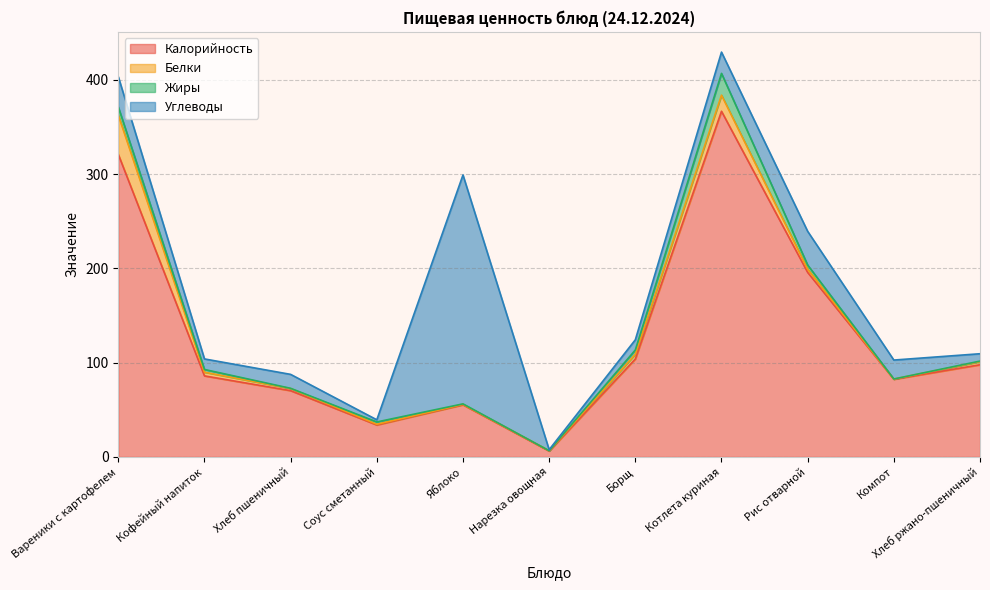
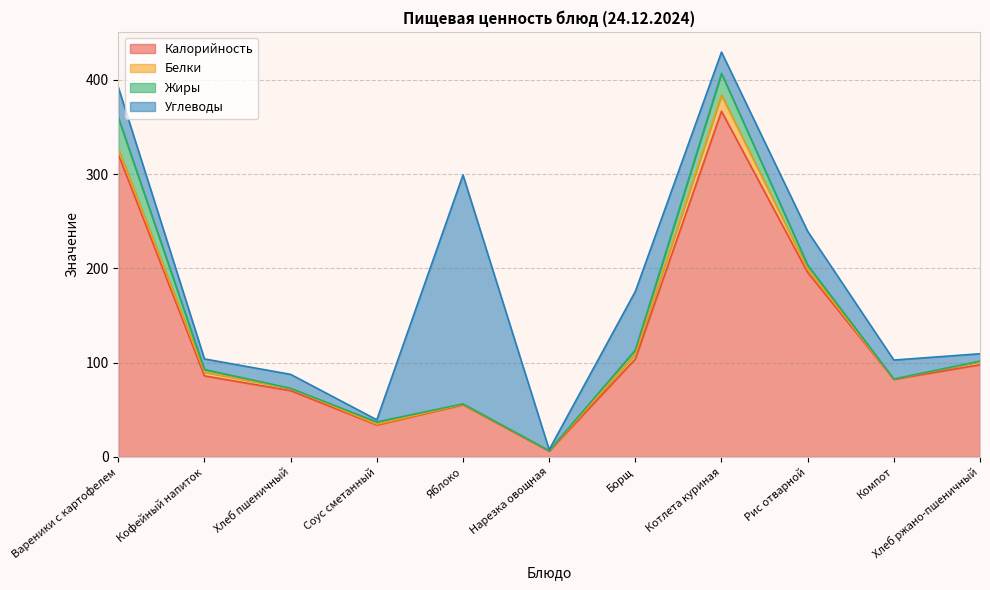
Белки, Вареники с картофелем: 40 -> 10
Жиры, Вареники с картофелем: 10 -> 30
Углеводы, Борщ: 10 -> 60
